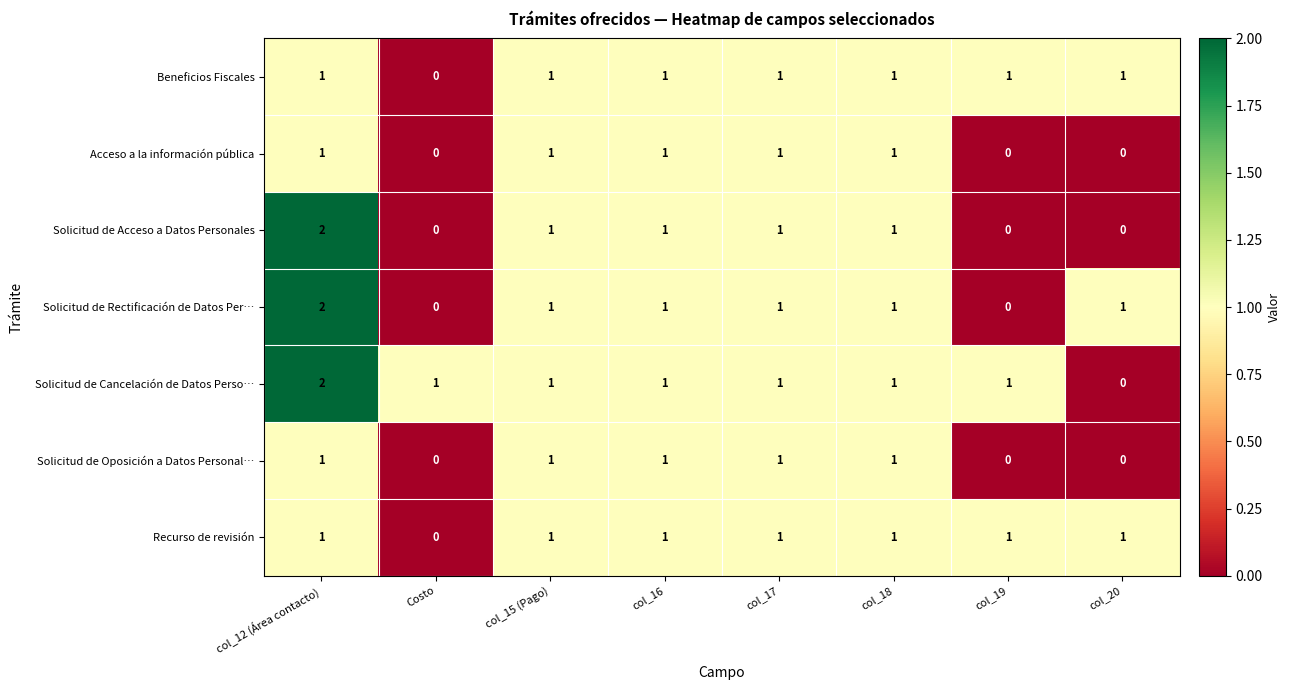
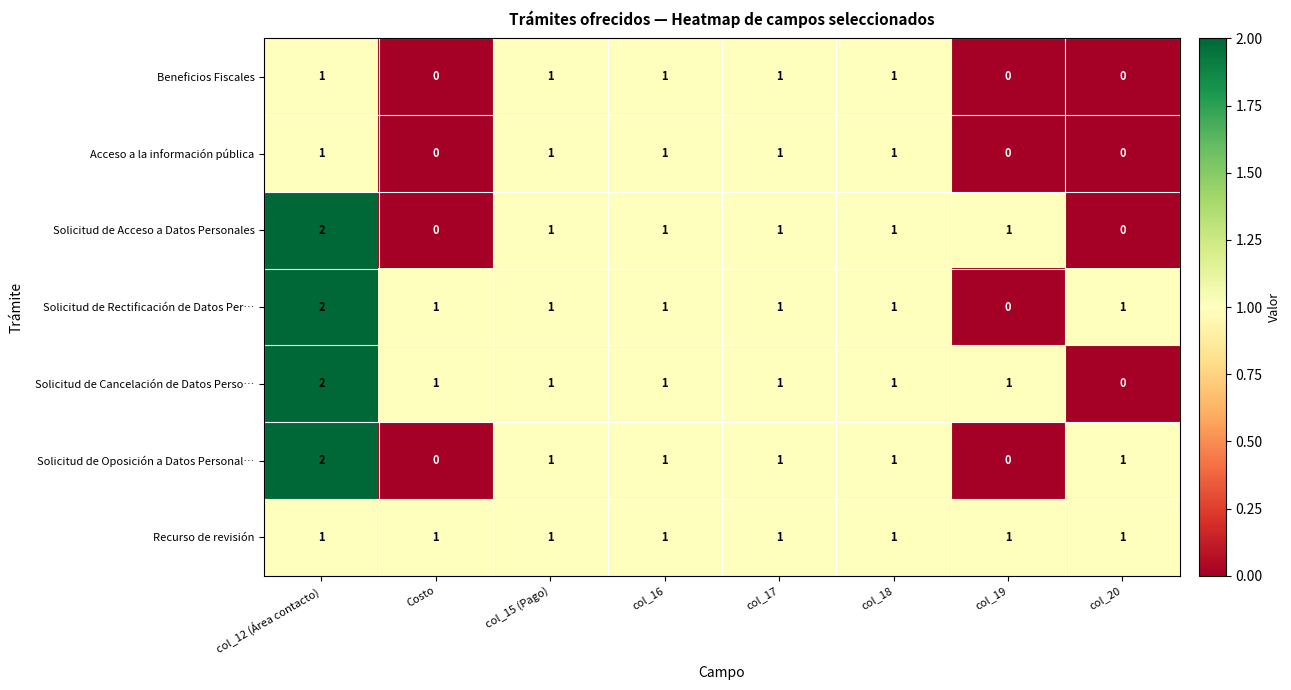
Beneficios Fiscales, col_19: 1 -> 0
Beneficios Fiscales, col_20: 1 -> 0
Solicitud de Acceso a Datos Personales, col_19: 0 -> 1
Solicitud de Rectificación de Datos Per…, Costo: 0 -> 1
Solicitud de Oposición a Datos Personal…, col_12 (Área contacto): 1 -> 2
Solicitud de Oposición a Datos Personal…, col_20: 0 -> 1
Recurso de revisión, Costo: 0 -> 1
